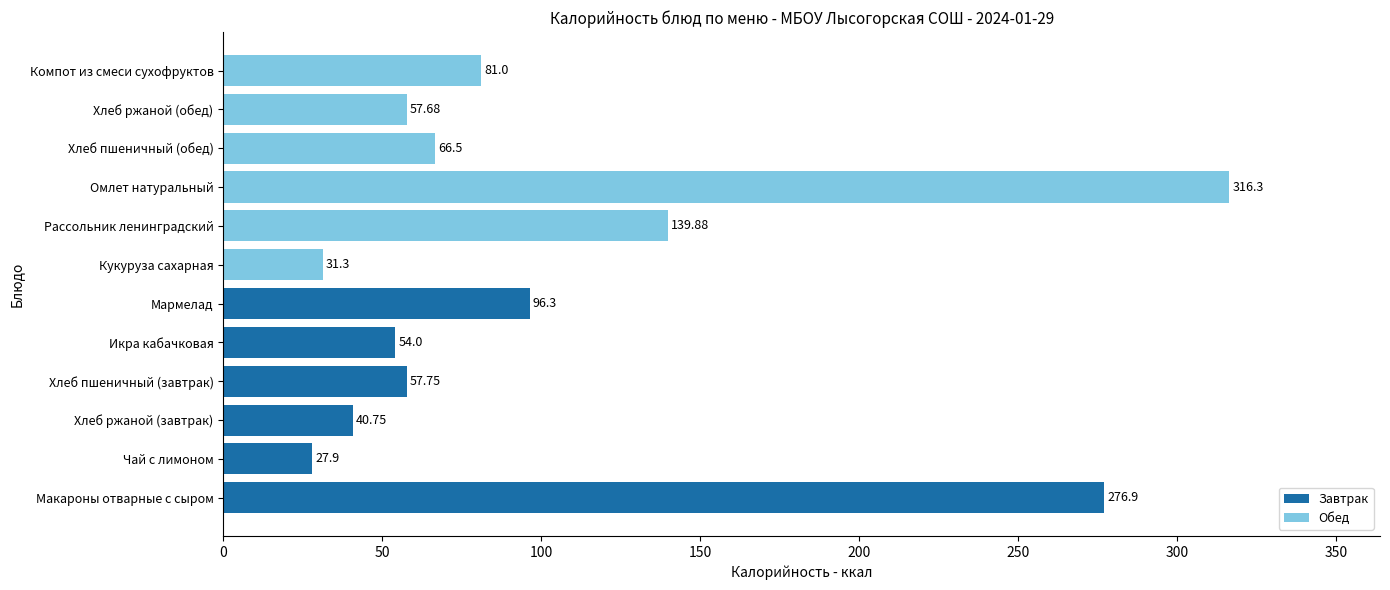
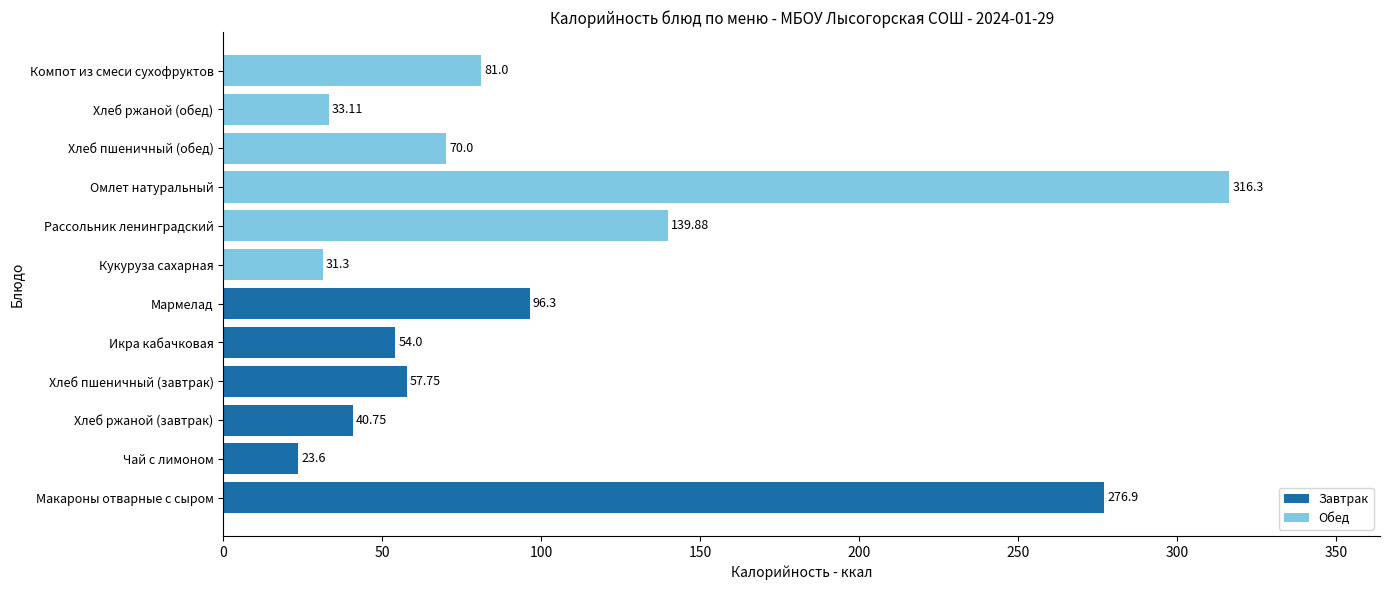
Хлеб ржаной (обед): 57.68 -> 33.11
Хлеб пшеничный (обед): 66.5 -> 70.0
Чай с лимоном: 27.9 -> 23.6
